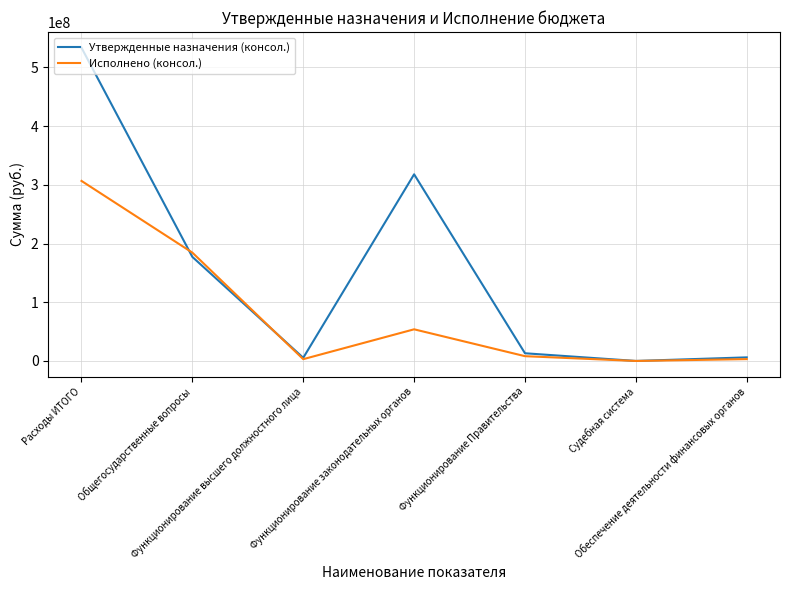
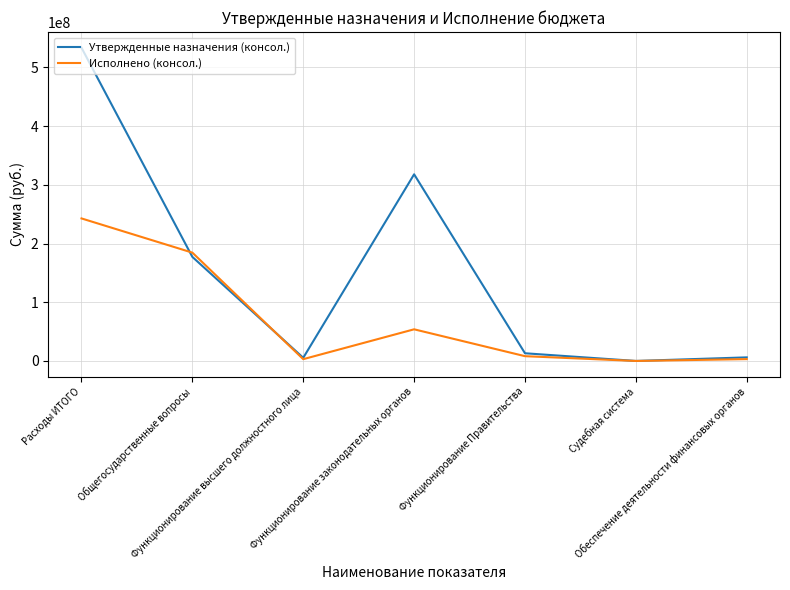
Исполнено (консол.), Расходы ИТОГО: 310000000 -> 240000000
